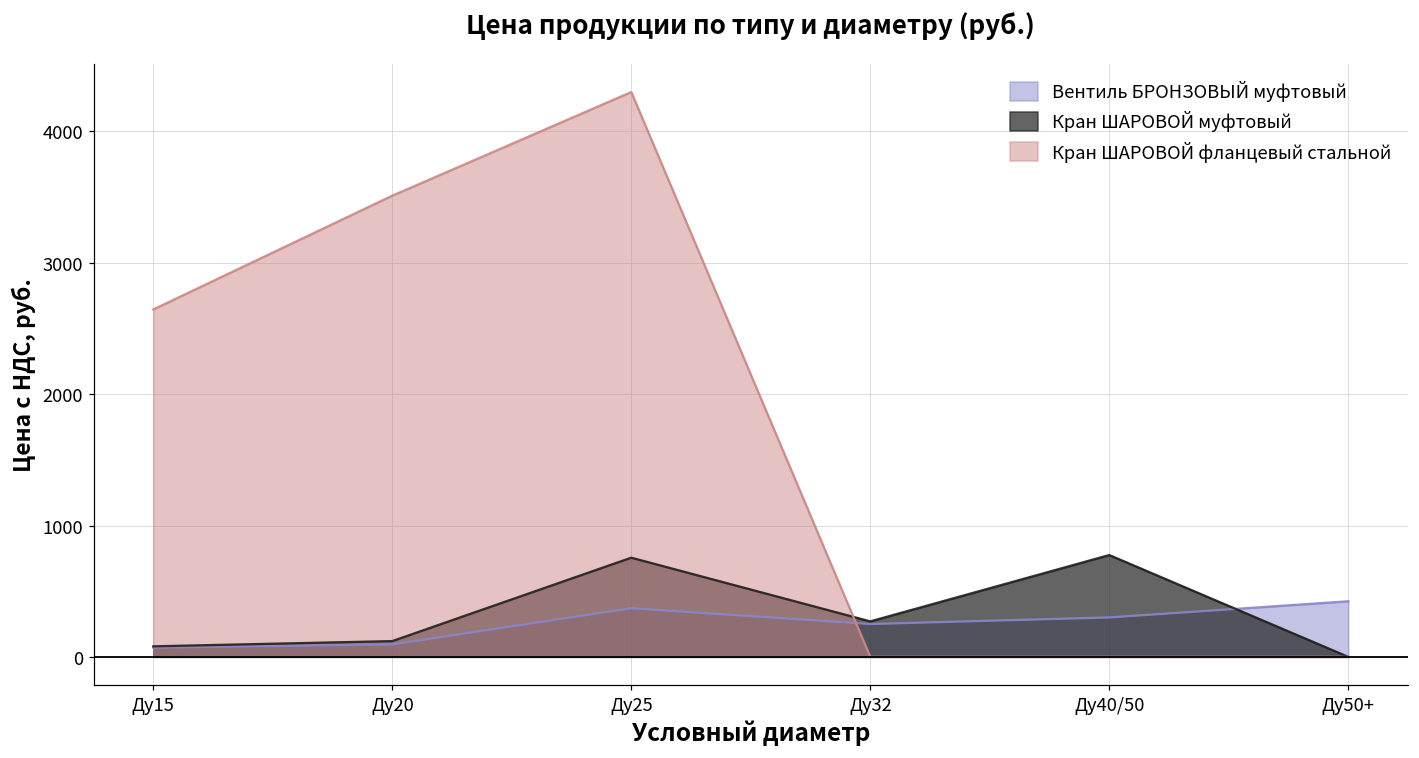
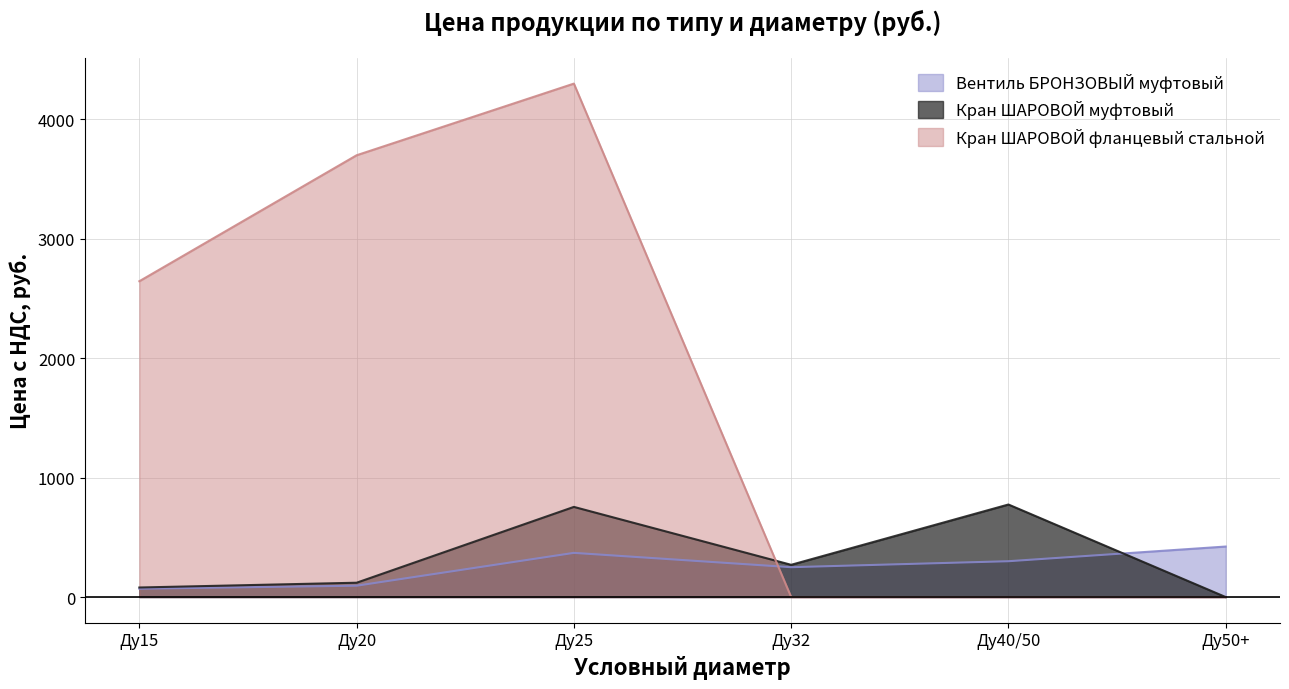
Кран ШАРОВОЙ фланцевый стальной, Ду20: 3510 -> 3700
